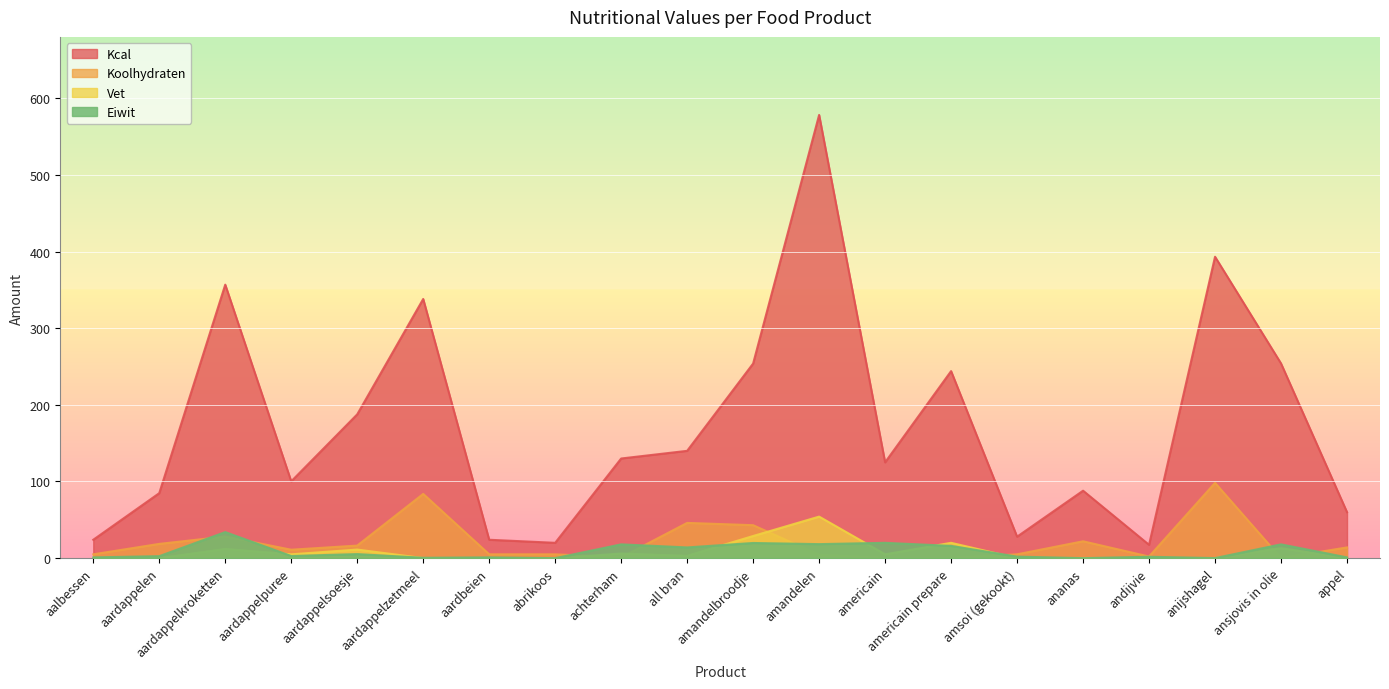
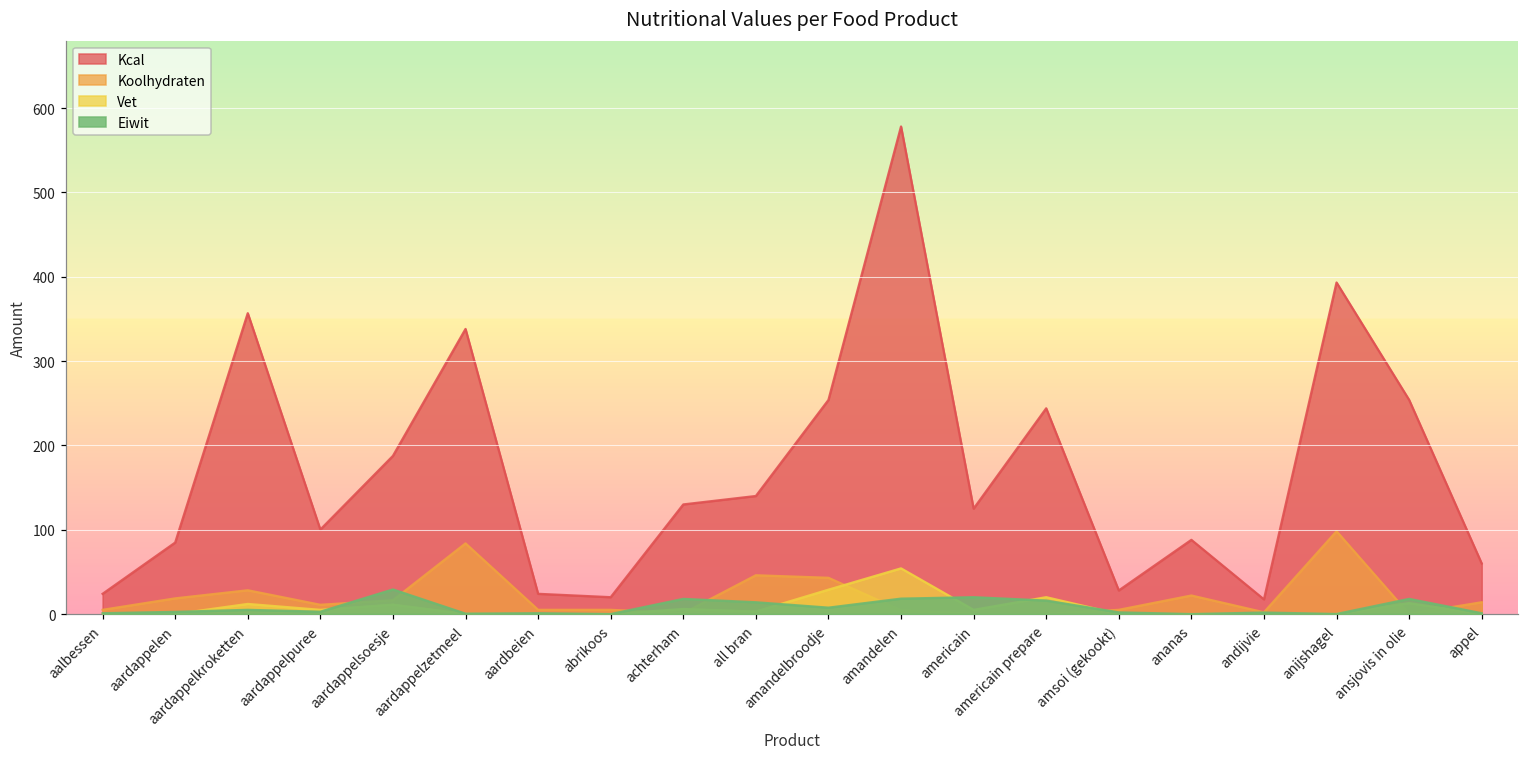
Eiwit, aardappelkroketten: 30 -> 10
Eiwit, aardappelsoesje: 10 -> 30
Eiwit, amandelbroodje: 20 -> 10
